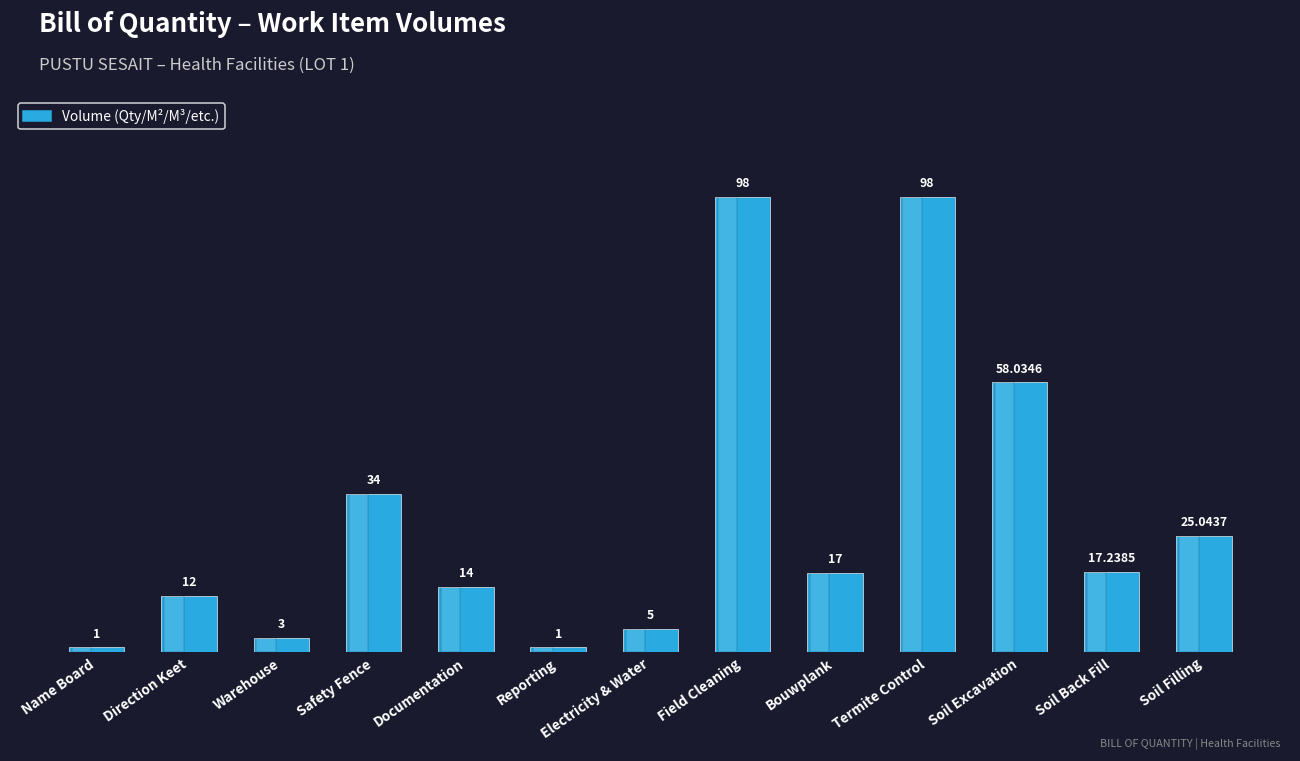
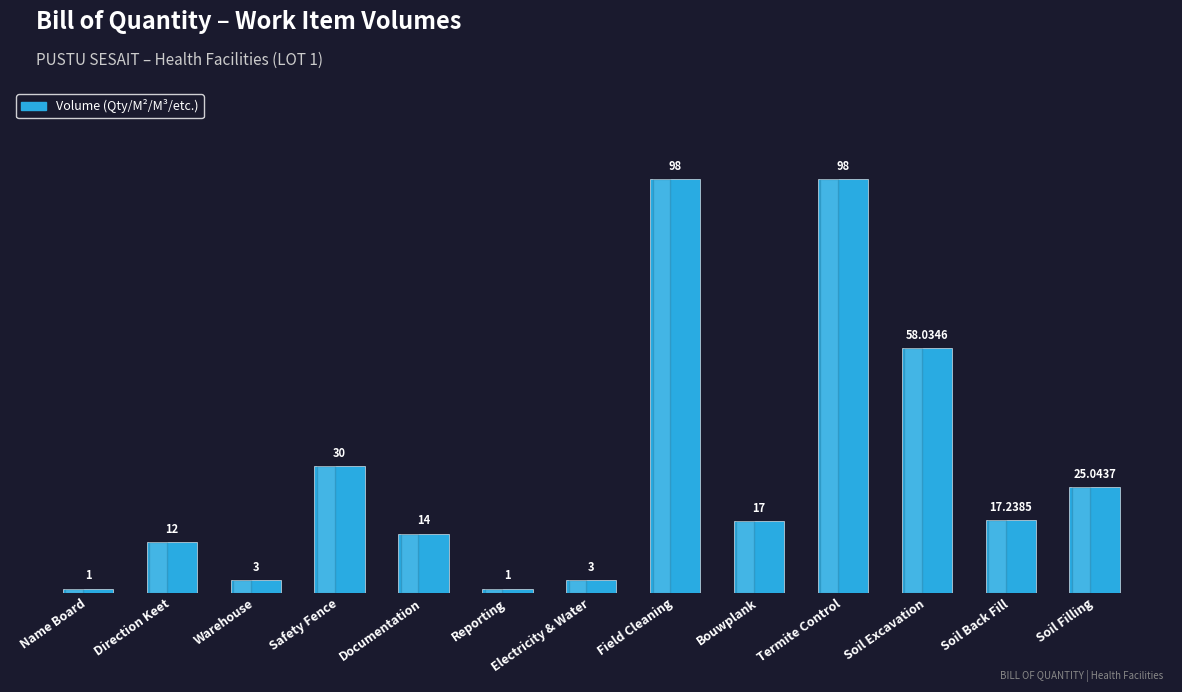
Safety Fence: 34 -> 30
Electricity & Water: 5 -> 3
